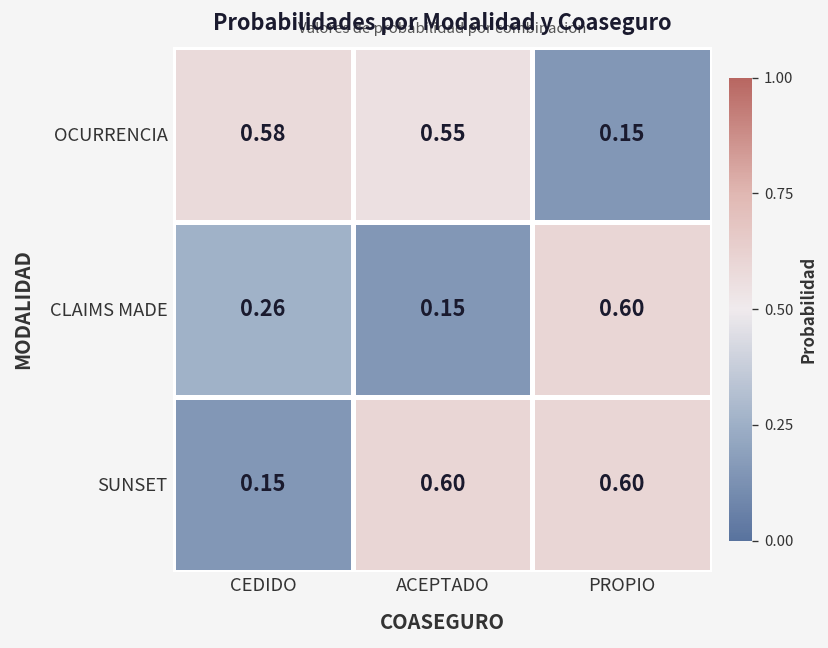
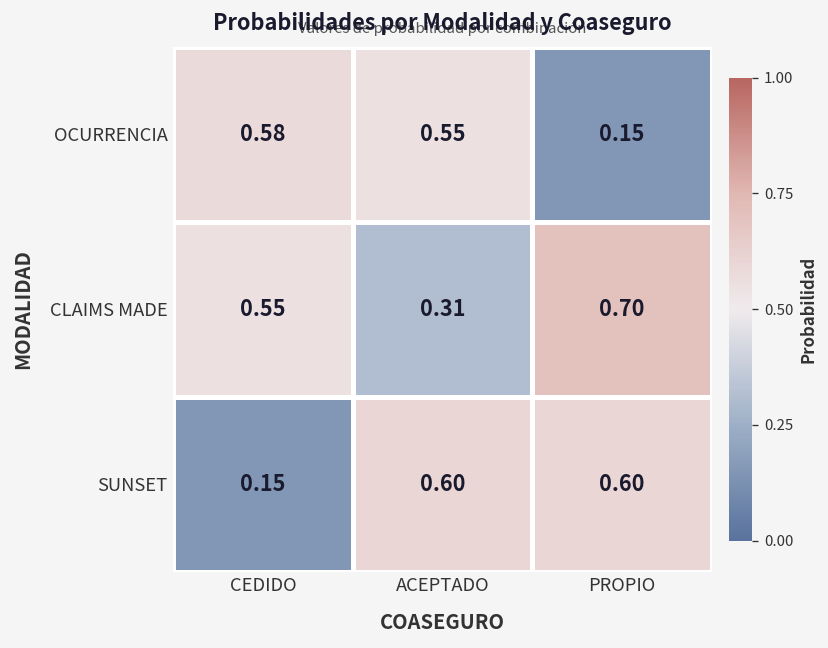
CLAIMS MADE, CEDIDO: 0.26 -> 0.55
CLAIMS MADE, ACEPTADO: 0.15 -> 0.31
CLAIMS MADE, PROPIO: 0.60 -> 0.70
